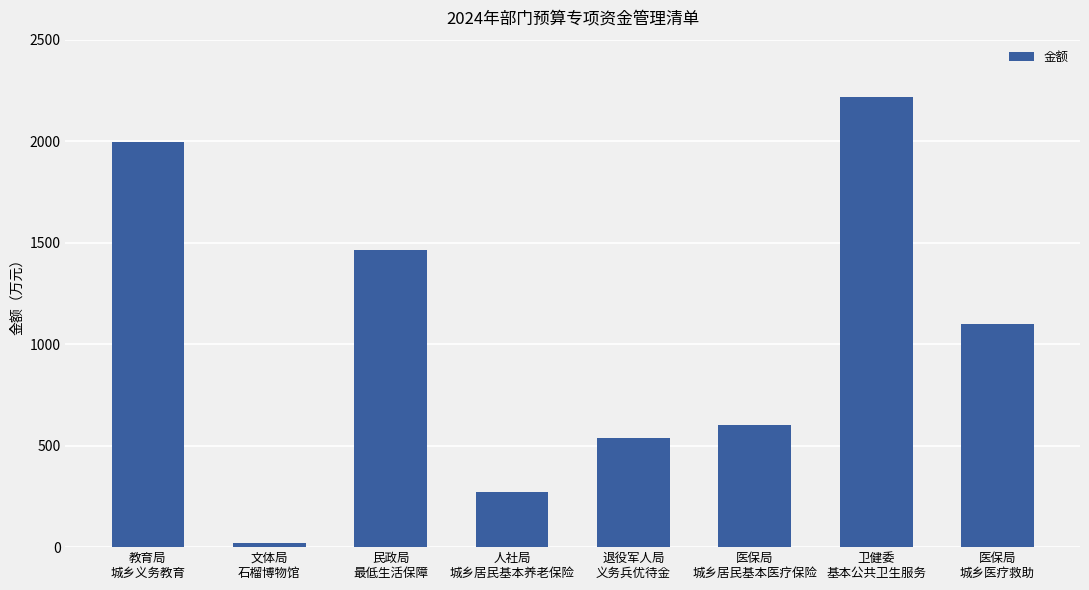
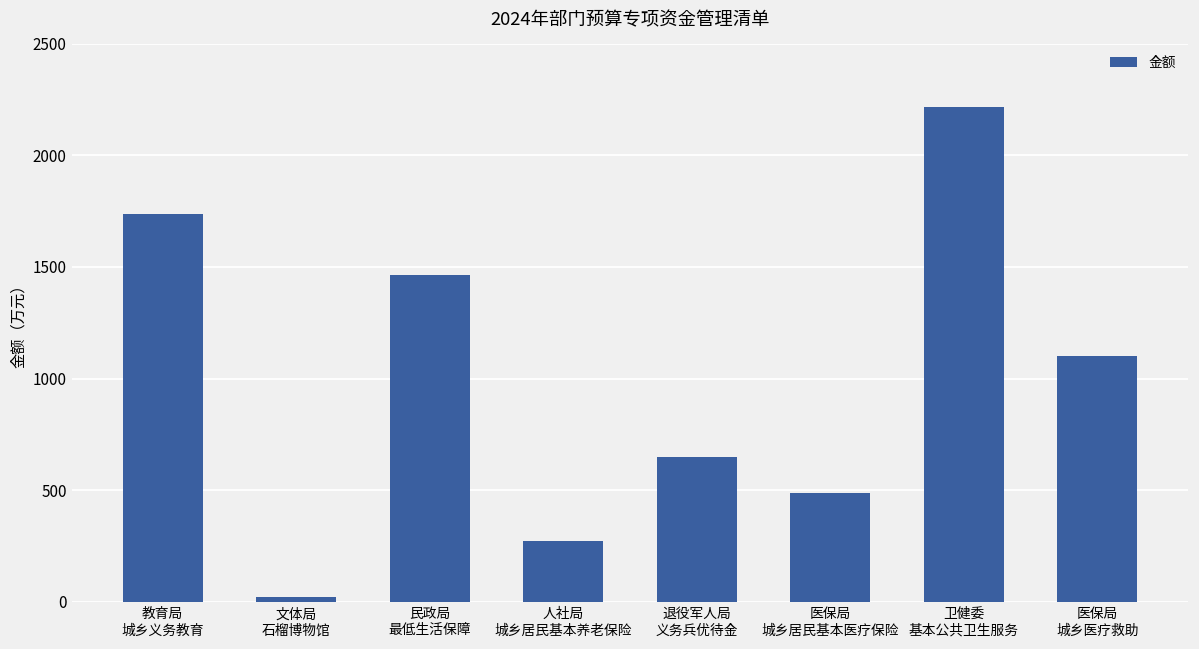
教育局 城乡义务教育: 2000 -> 1740
退役军人局 义务兵优待金: 540 -> 650
医保局 城乡居民基本医疗保险: 600 -> 490
